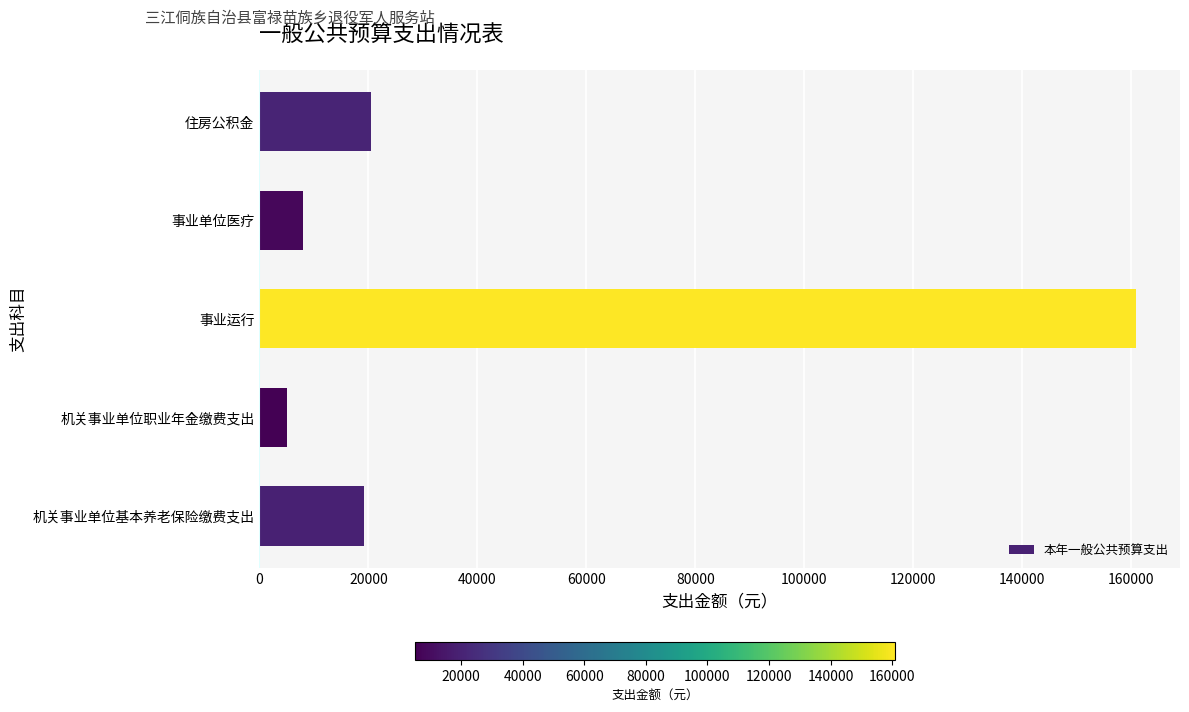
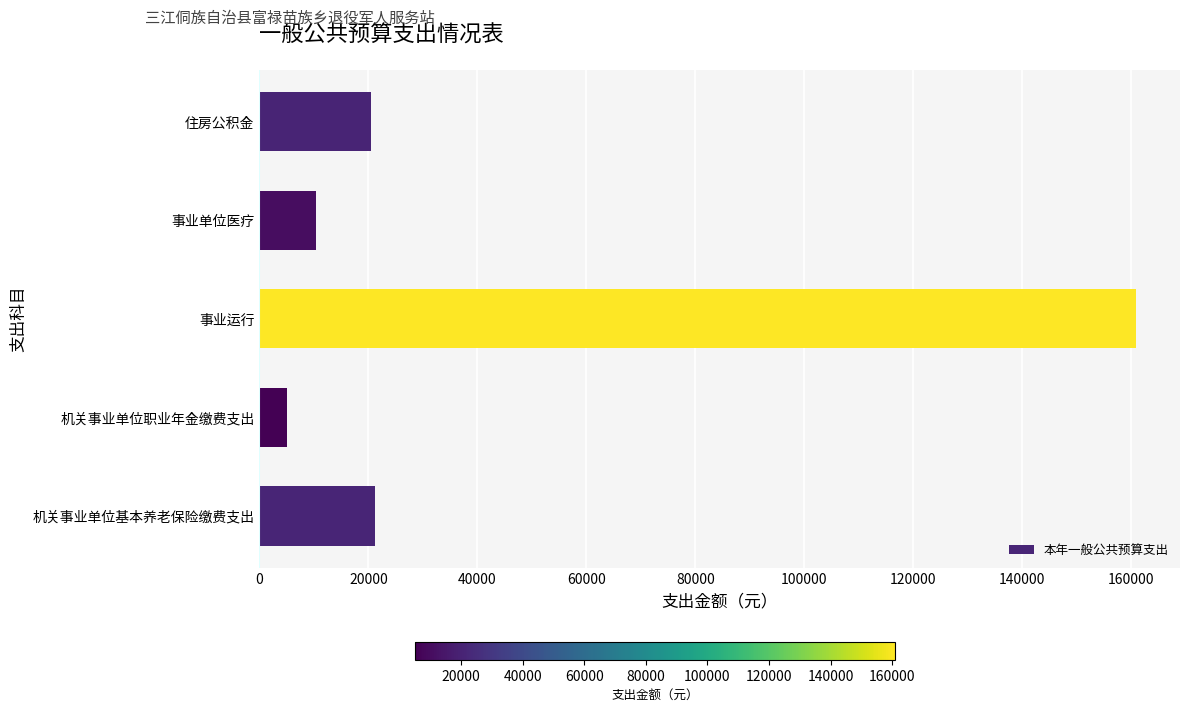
事业单位医疗: 8000 -> 10000
机关事业单位基本养老保险缴费支出: 19000 -> 21000
